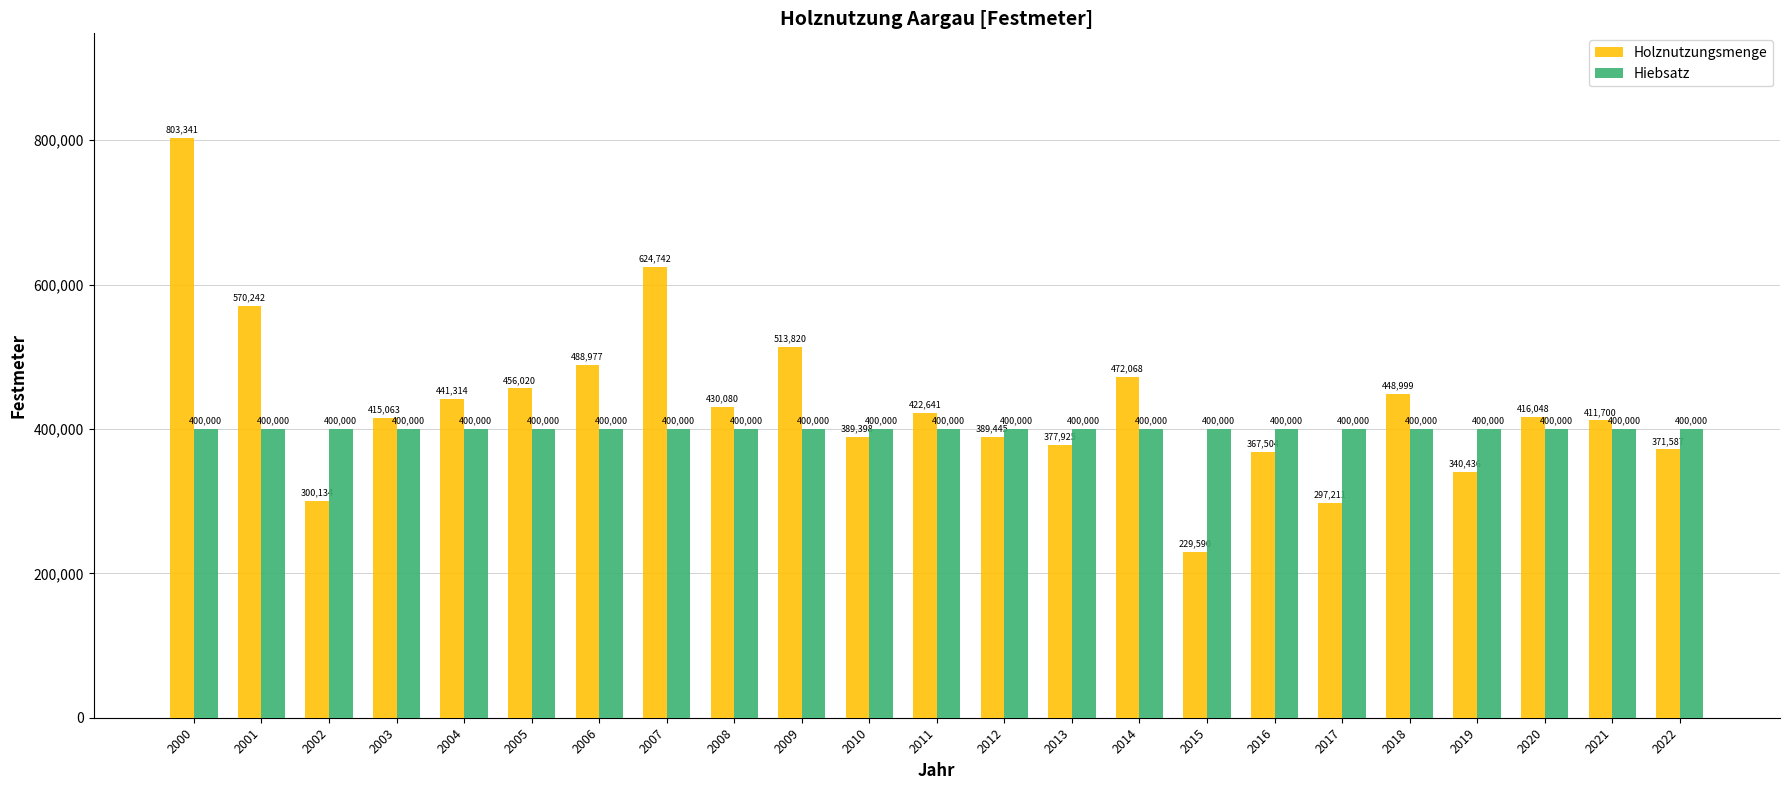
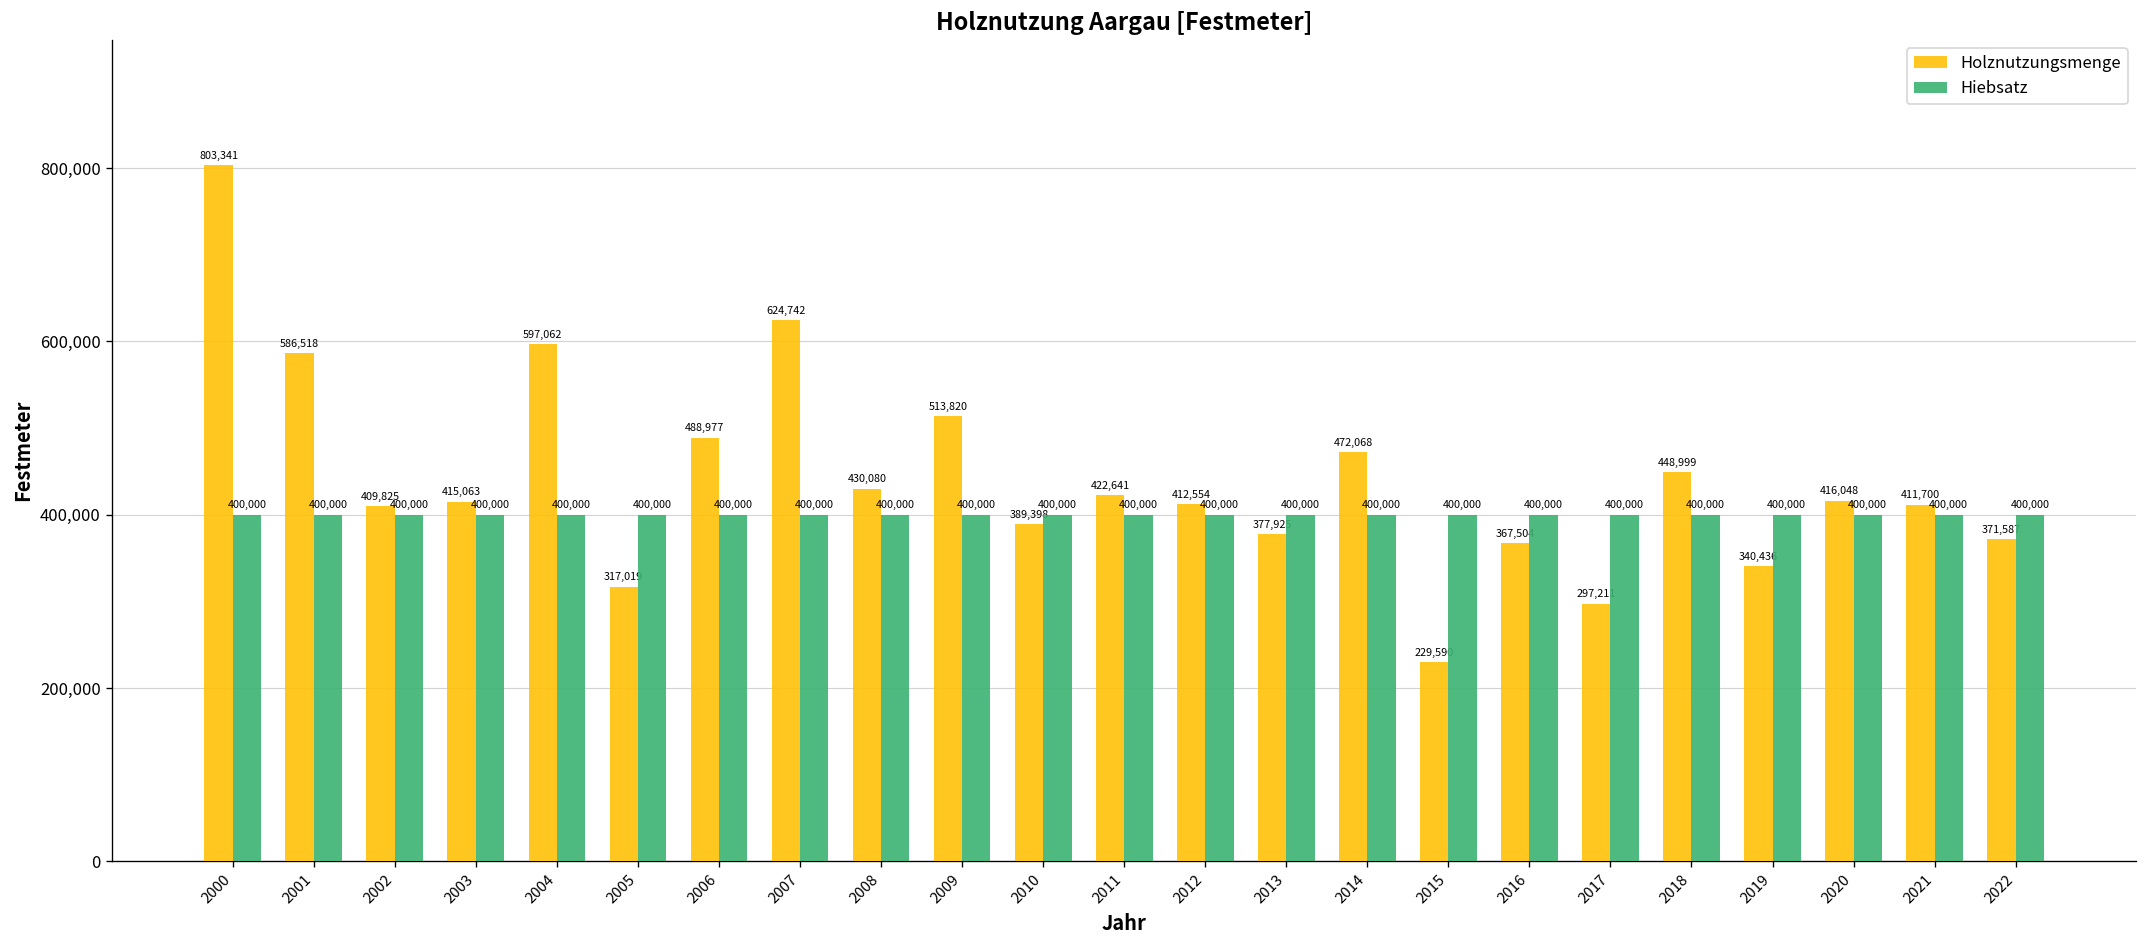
Holznutzungsmenge, 2001: 570,242 -> 586,518
Holznutzungsmenge, 2002: 300,134 -> 409,825
Holznutzungsmenge, 2004: 441,314 -> 597,062
Holznutzungsmenge, 2005: 456,020 -> 317,019
Holznutzungsmenge, 2012: 389,445 -> 412,554
